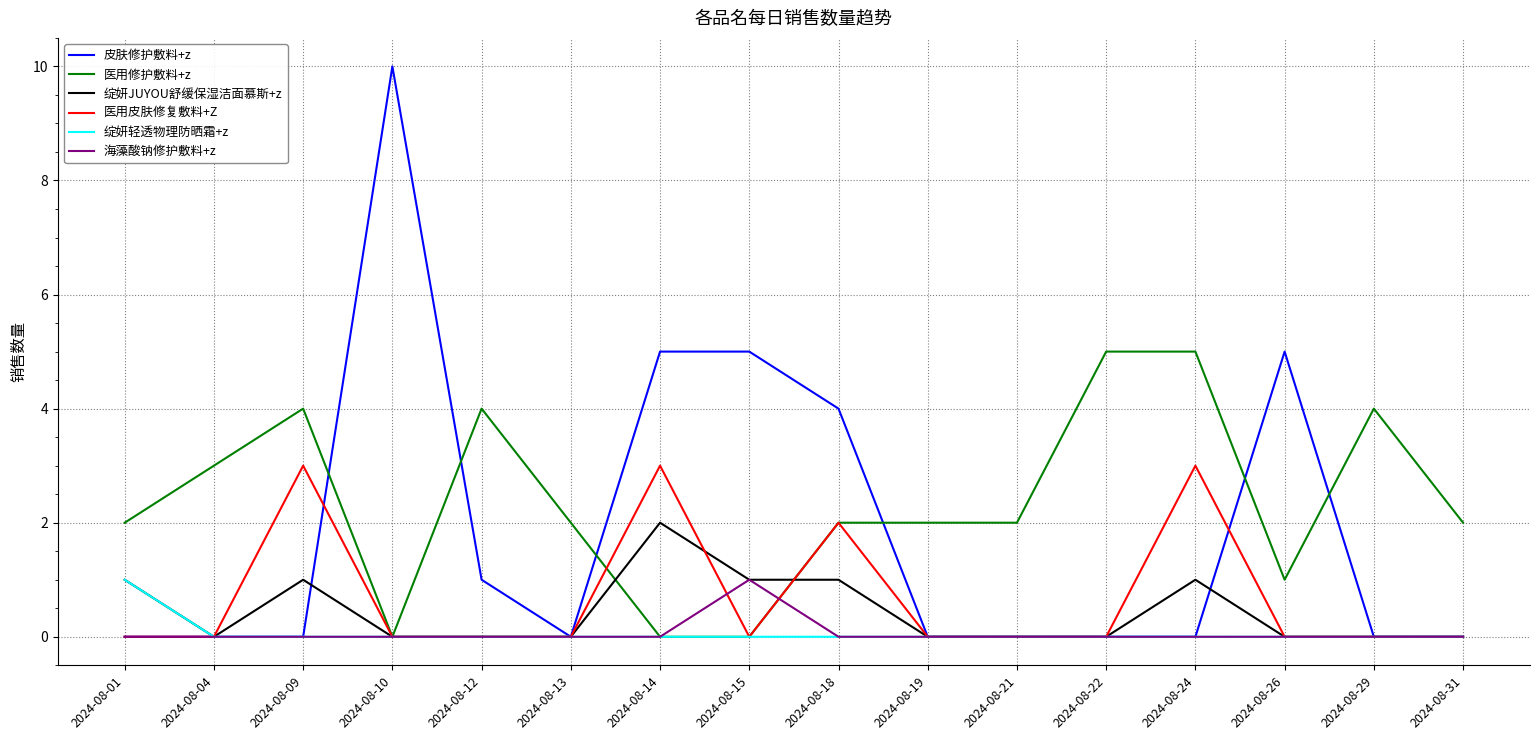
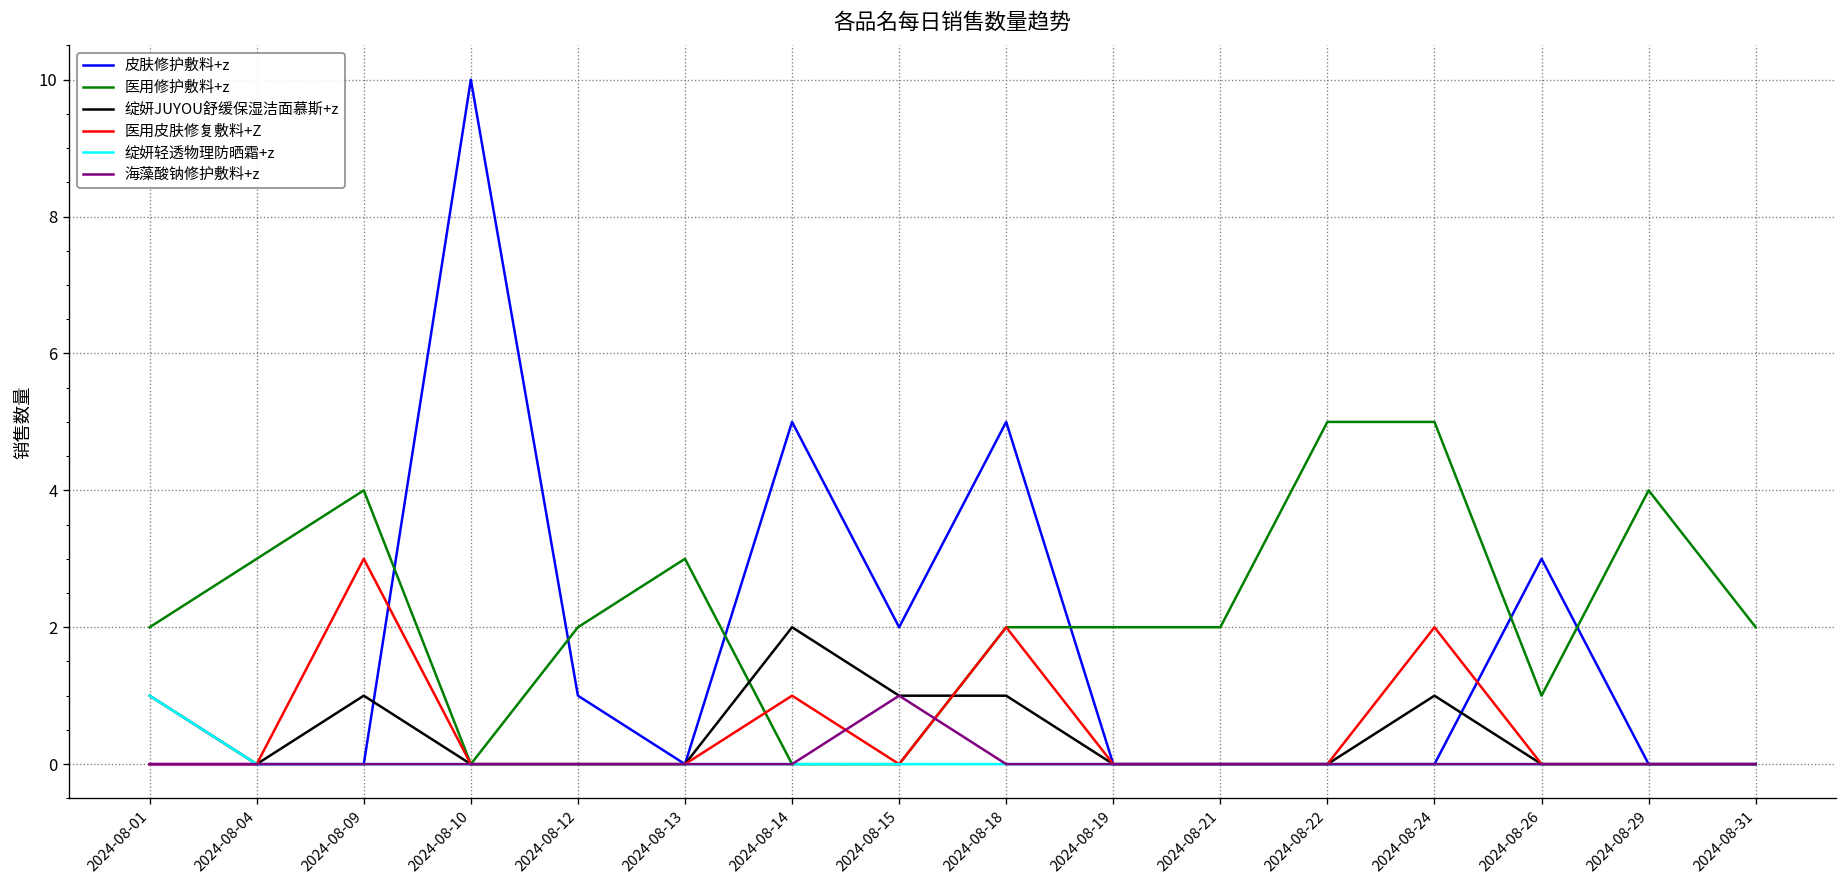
医用修护敷料+z, 2024-08-12: 4 -> 2
医用修护敷料+z, 2024-08-13: 2 -> 3
医用皮肤修复敷料+Z, 2024-08-14: 3 -> 1
皮肤修护敷料+z, 2024-08-15: 5 -> 2
皮肤修护敷料+z, 2024-08-18: 4 -> 5
医用皮肤修复敷料+Z, 2024-08-24: 3 -> 2
皮肤修护敷料+z, 2024-08-26: 5 -> 3
